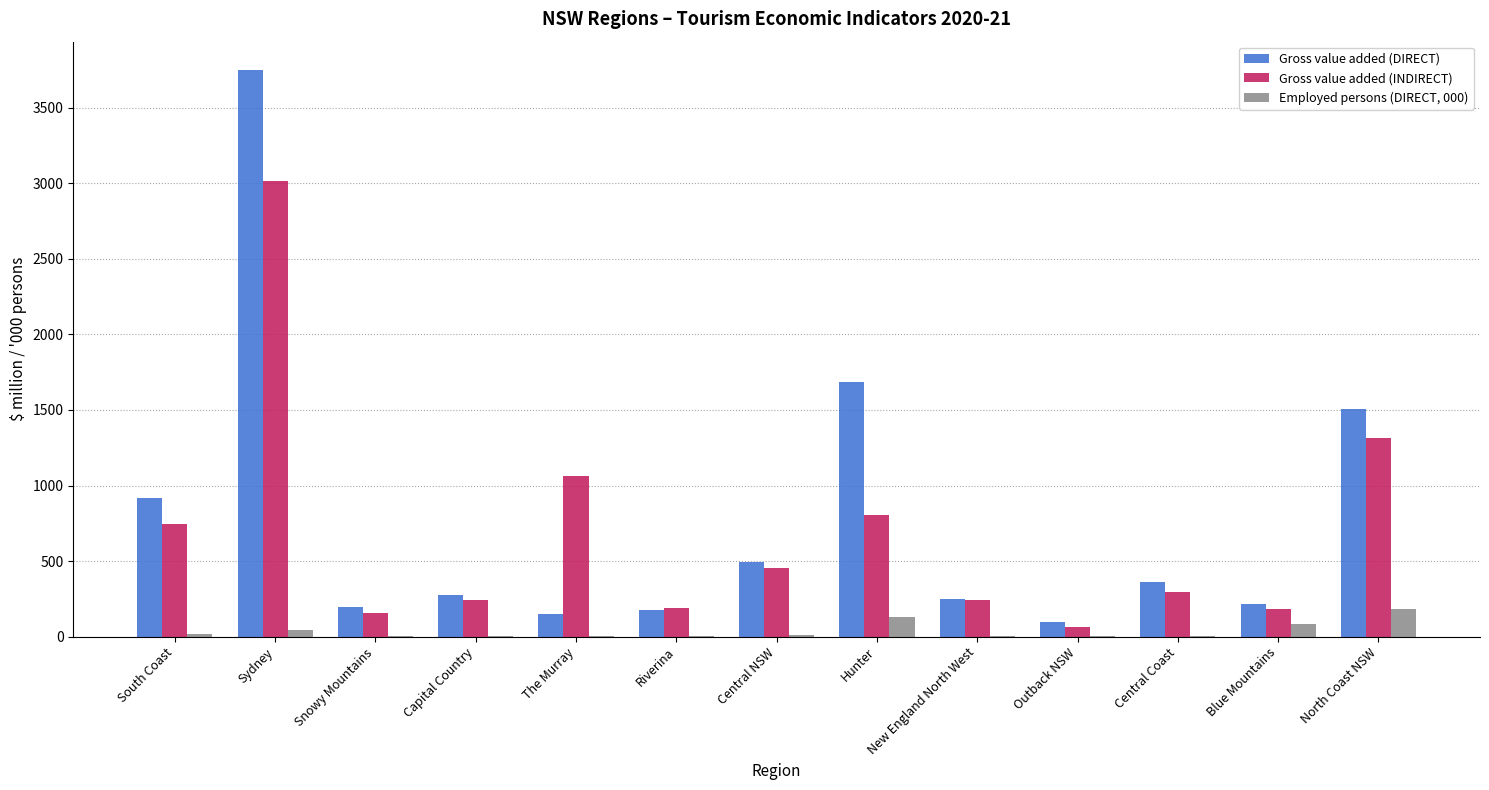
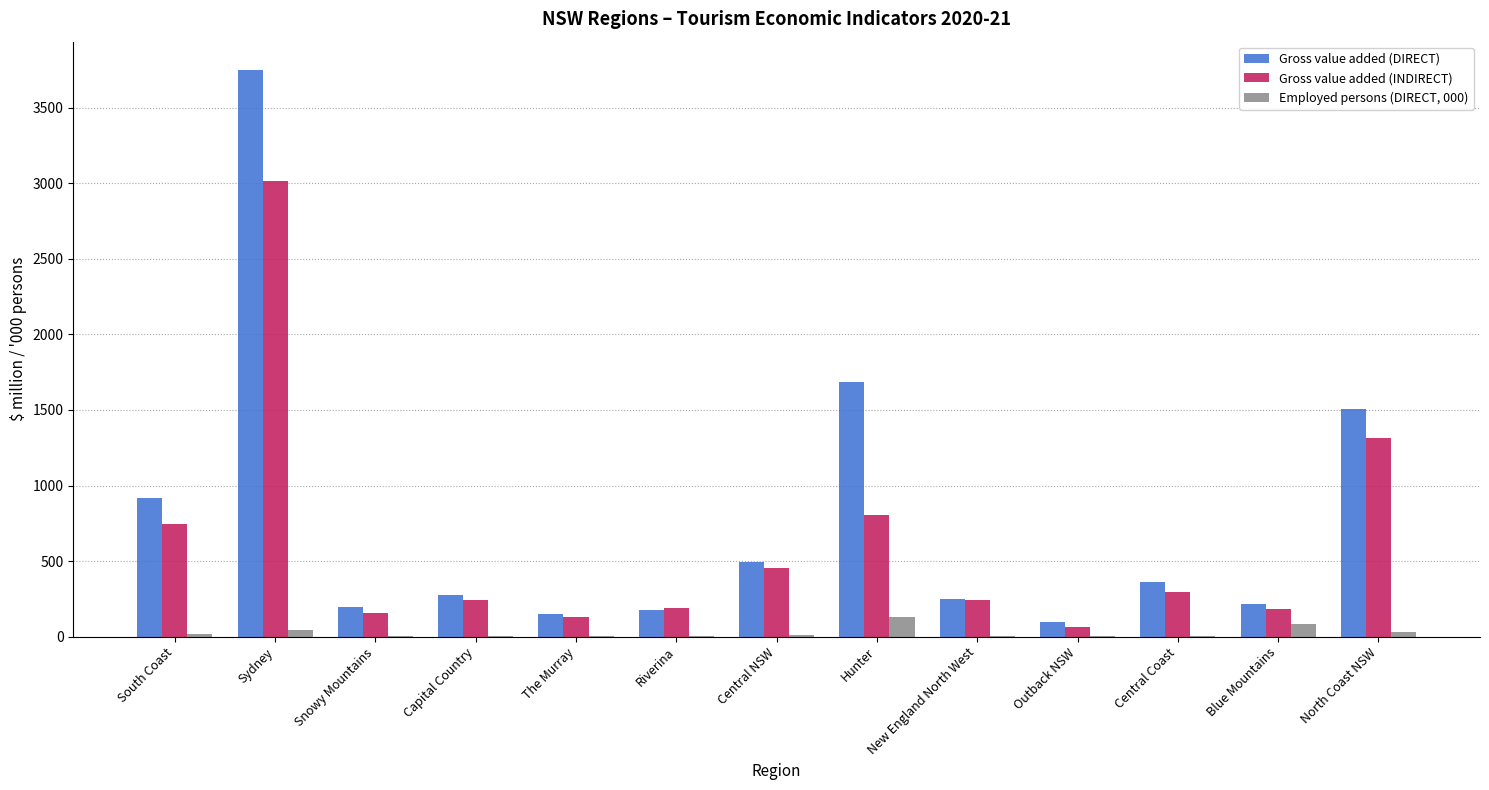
Gross value added (INDIRECT), The Murray: 1060 -> 130
Employed persons (DIRECT, 000), North Coast NSW: 180 -> 30
